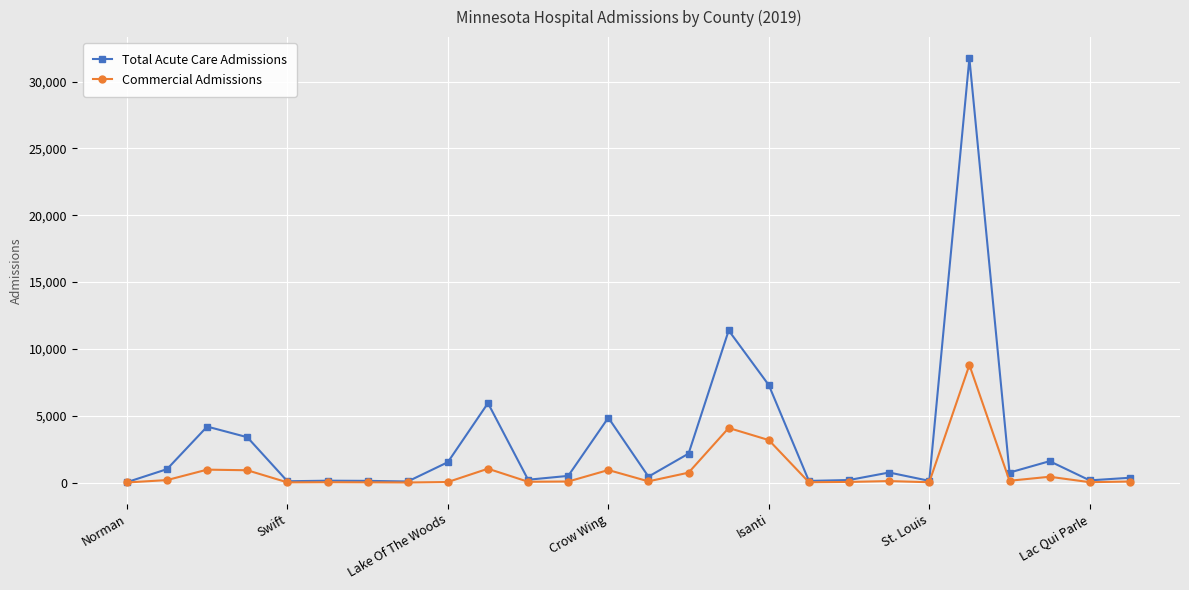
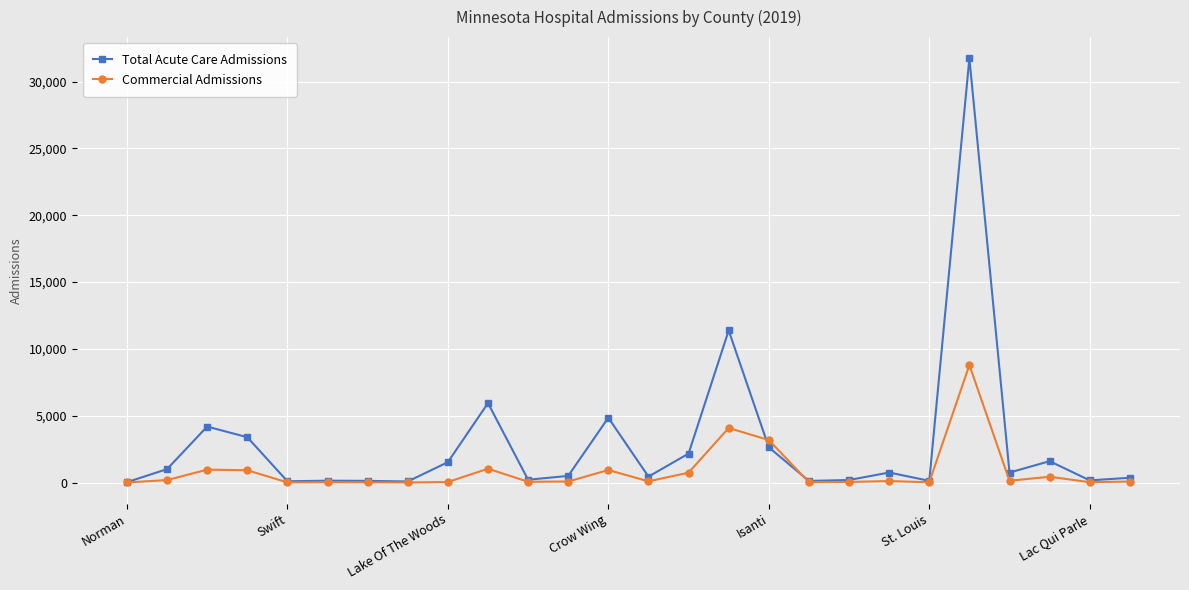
Total Acute Care Admissions, Isanti: 7,300 -> 2,600
